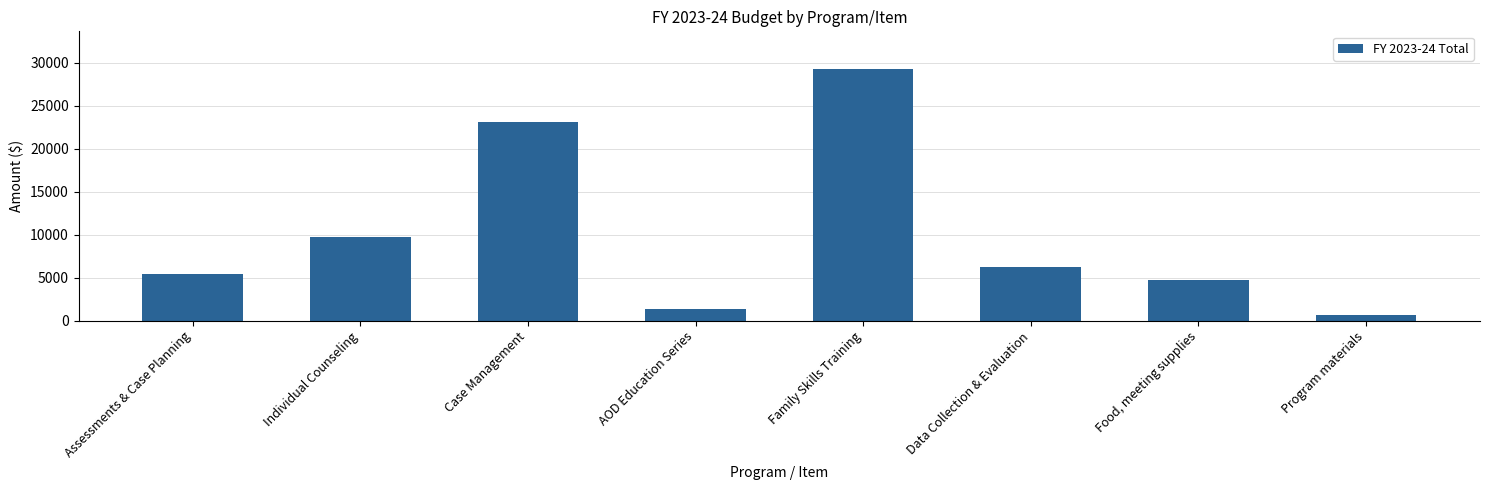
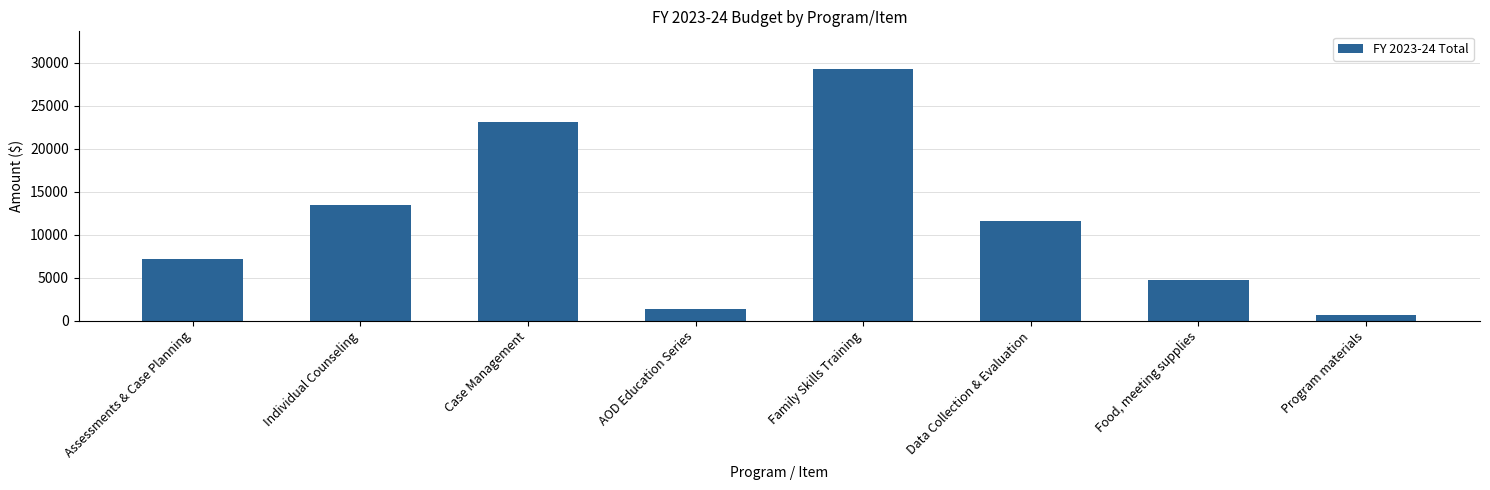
Assessments & Case Planning: 5000 -> 7000
Individual Counseling: 10000 -> 14000
Data Collection & Evaluation: 6000 -> 12000
